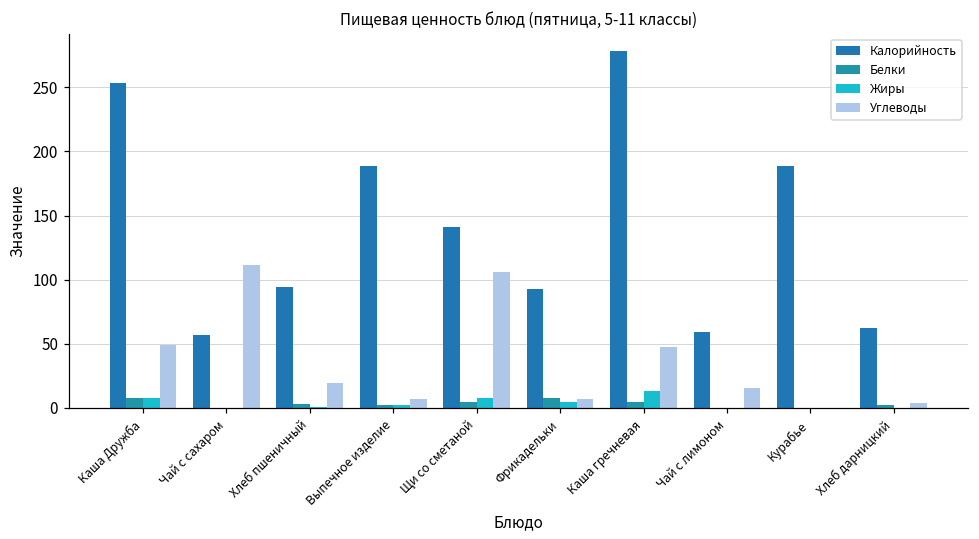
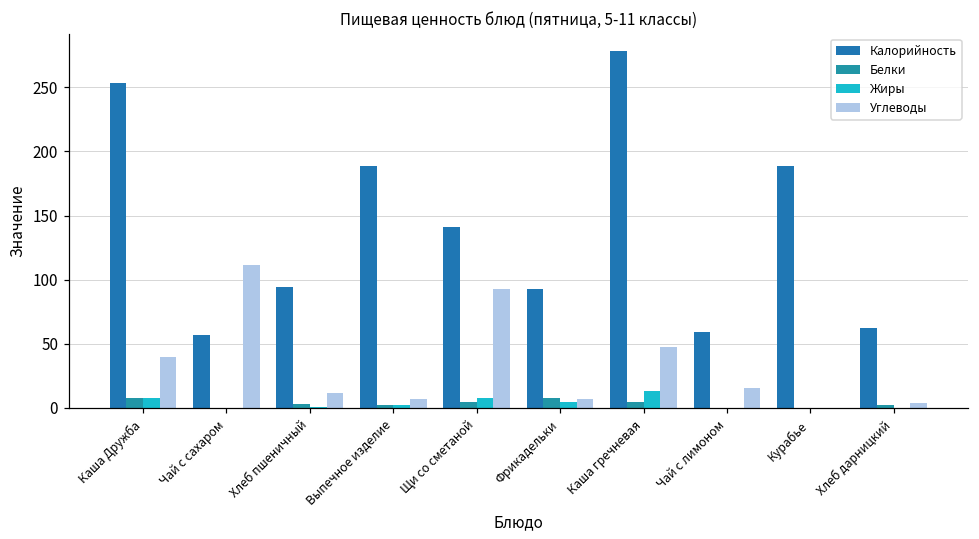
Углеводы, Каша Дружба: 49 -> 40
Углеводы, Хлеб пшеничный: 19 -> 12
Углеводы, Щи со сметаной: 106 -> 93
